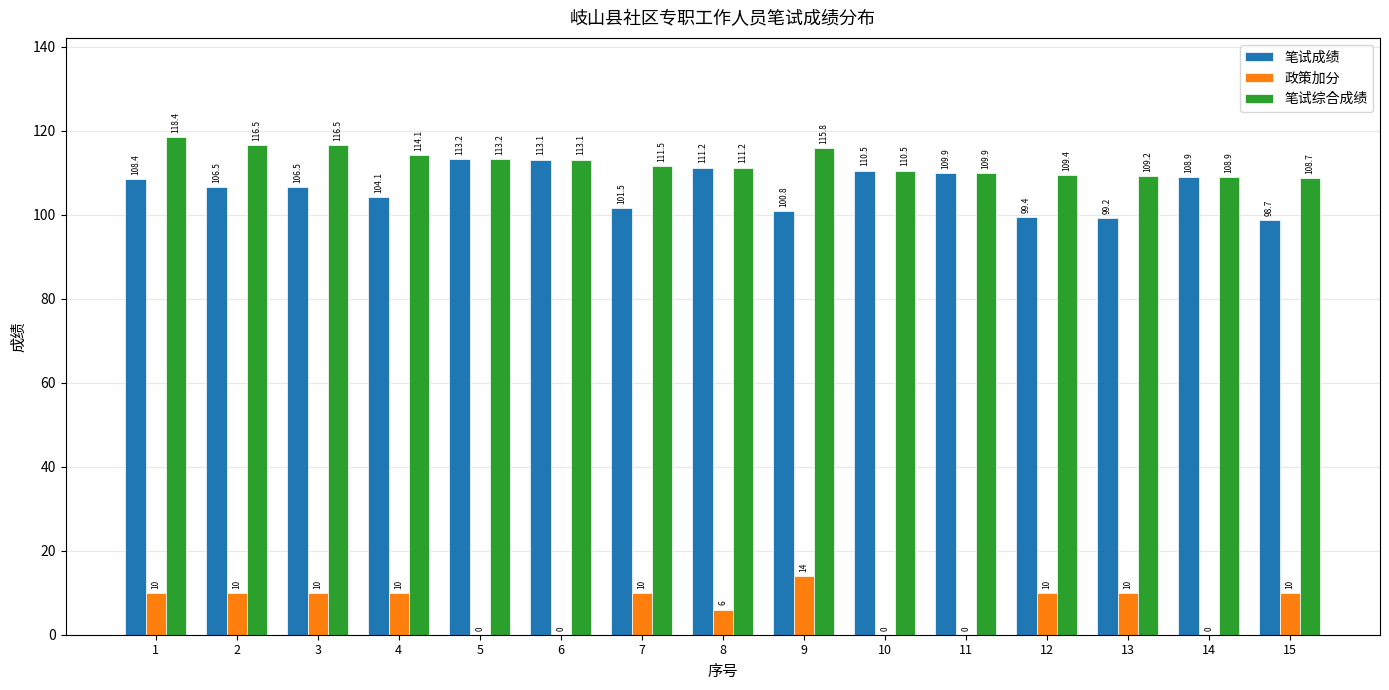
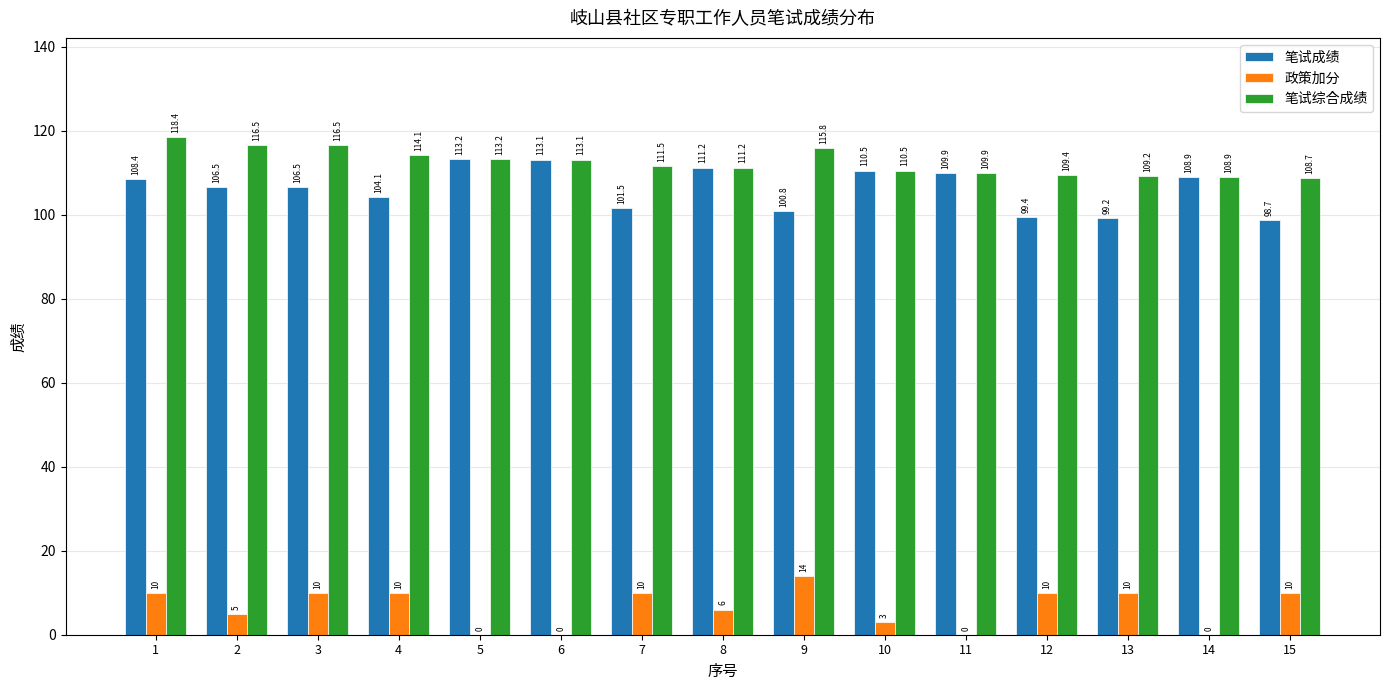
政策加分, 2: 10 -> 5
政策加分, 10: 0 -> 3
